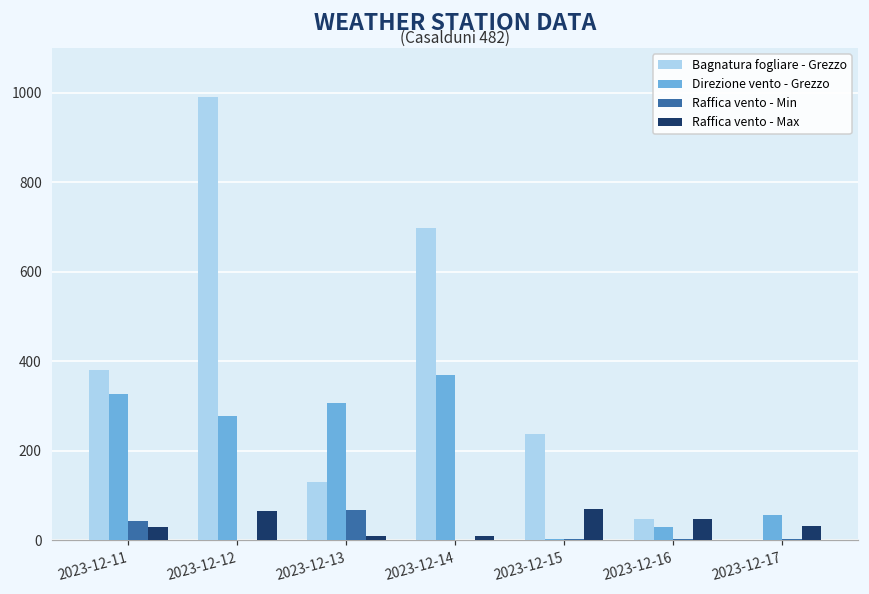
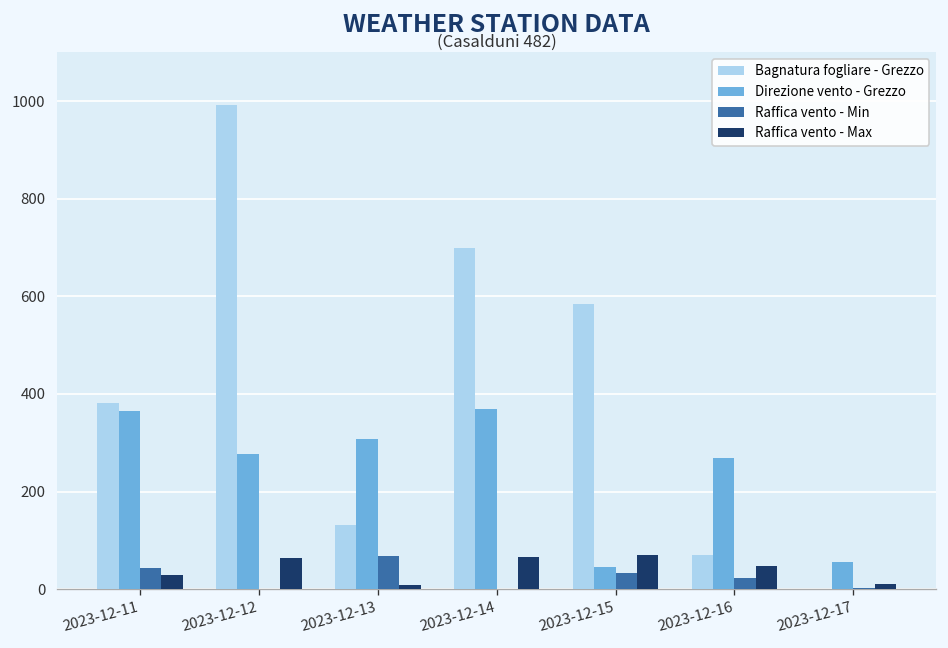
Direzione vento - Grezzo, 2023-12-11: 330 -> 370
Raffica vento - Max, 2023-12-14: 10 -> 70
Bagnatura fogliare - Grezzo, 2023-12-15: 240 -> 580
Direzione vento - Grezzo, 2023-12-15: 0 -> 50
Raffica vento - Min, 2023-12-15: 0 -> 30
Bagnatura fogliare - Grezzo, 2023-12-16: 50 -> 70
Direzione vento - Grezzo, 2023-12-16: 30 -> 270
Raffica vento - Min, 2023-12-16: 0 -> 20
Raffica vento - Max, 2023-12-17: 30 -> 10
